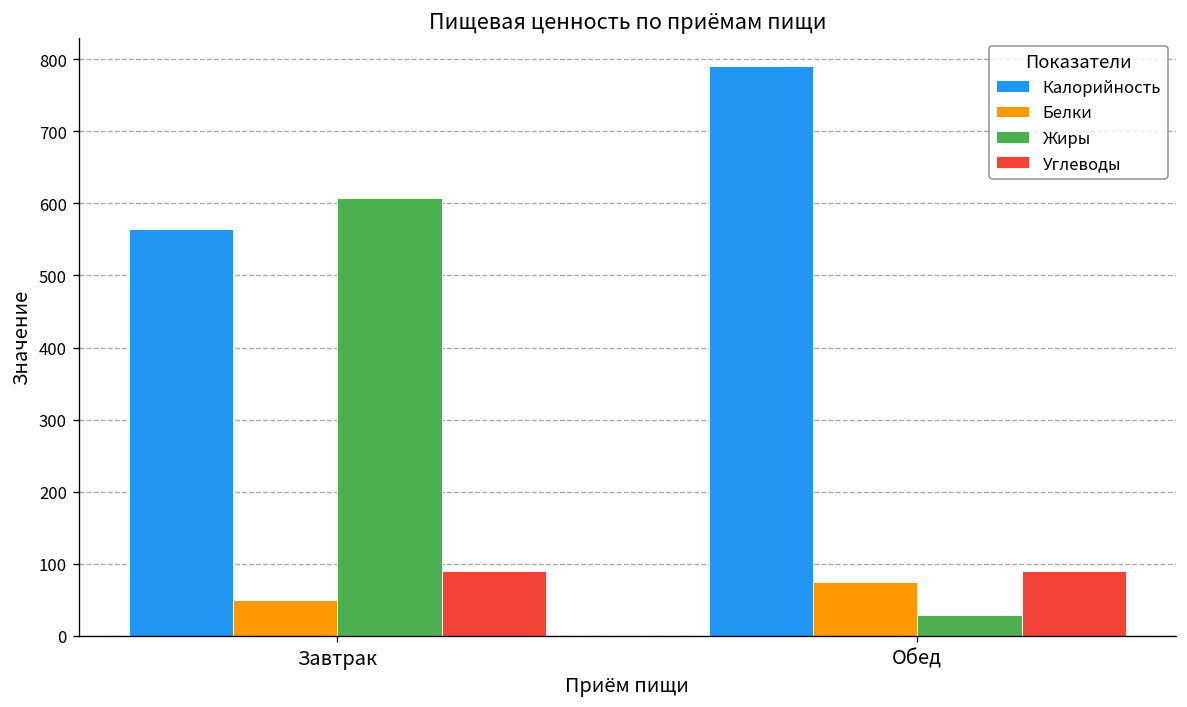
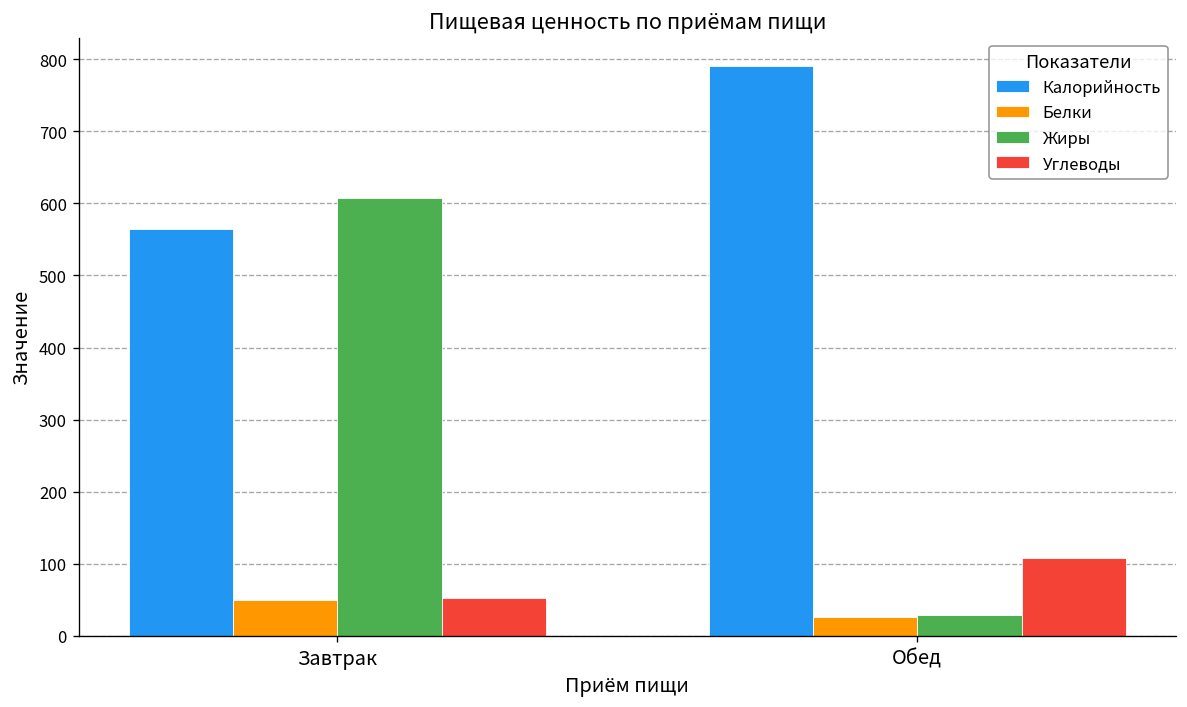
Углеводы, Завтрак: 90 -> 50
Белки, Обед: 70 -> 30
Углеводы, Обед: 90 -> 110
